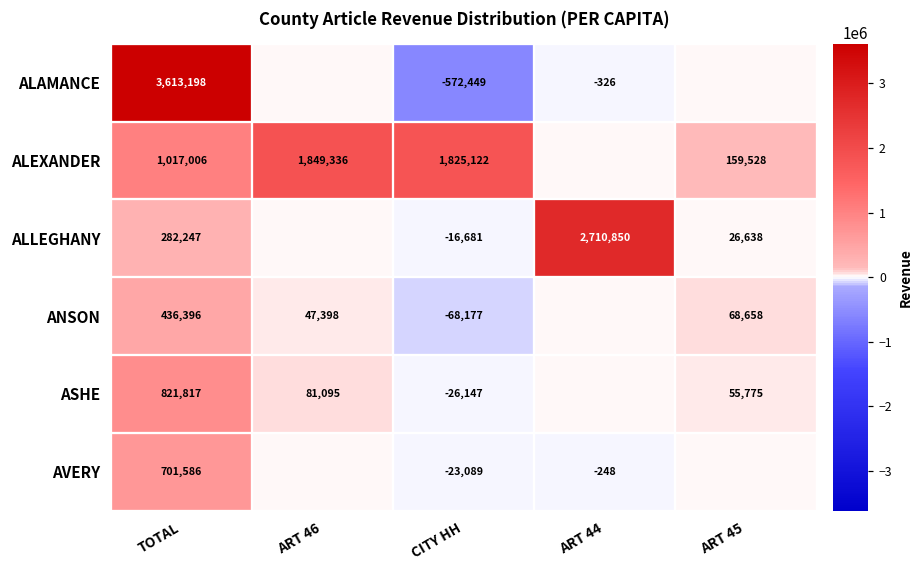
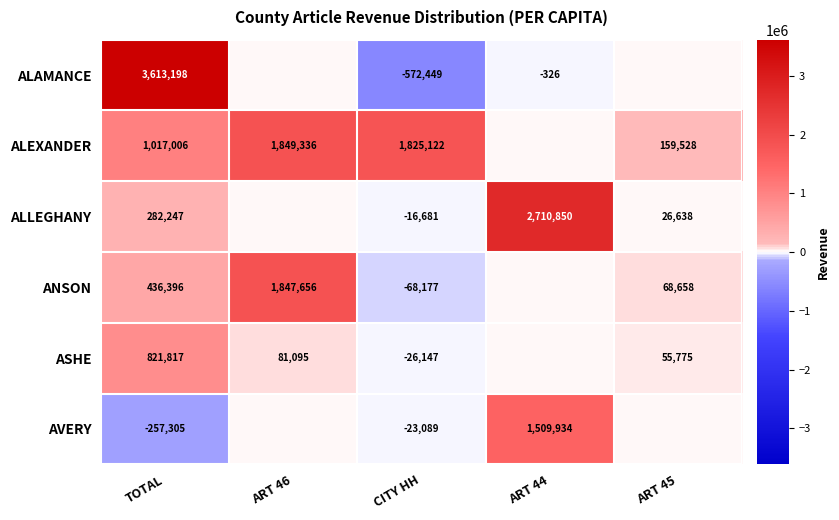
ANSON, ART 46: 47,398 -> 1,847,656
AVERY, TOTAL: 701,586 -> -257,305
AVERY, ART 44: -248 -> 1,509,934
